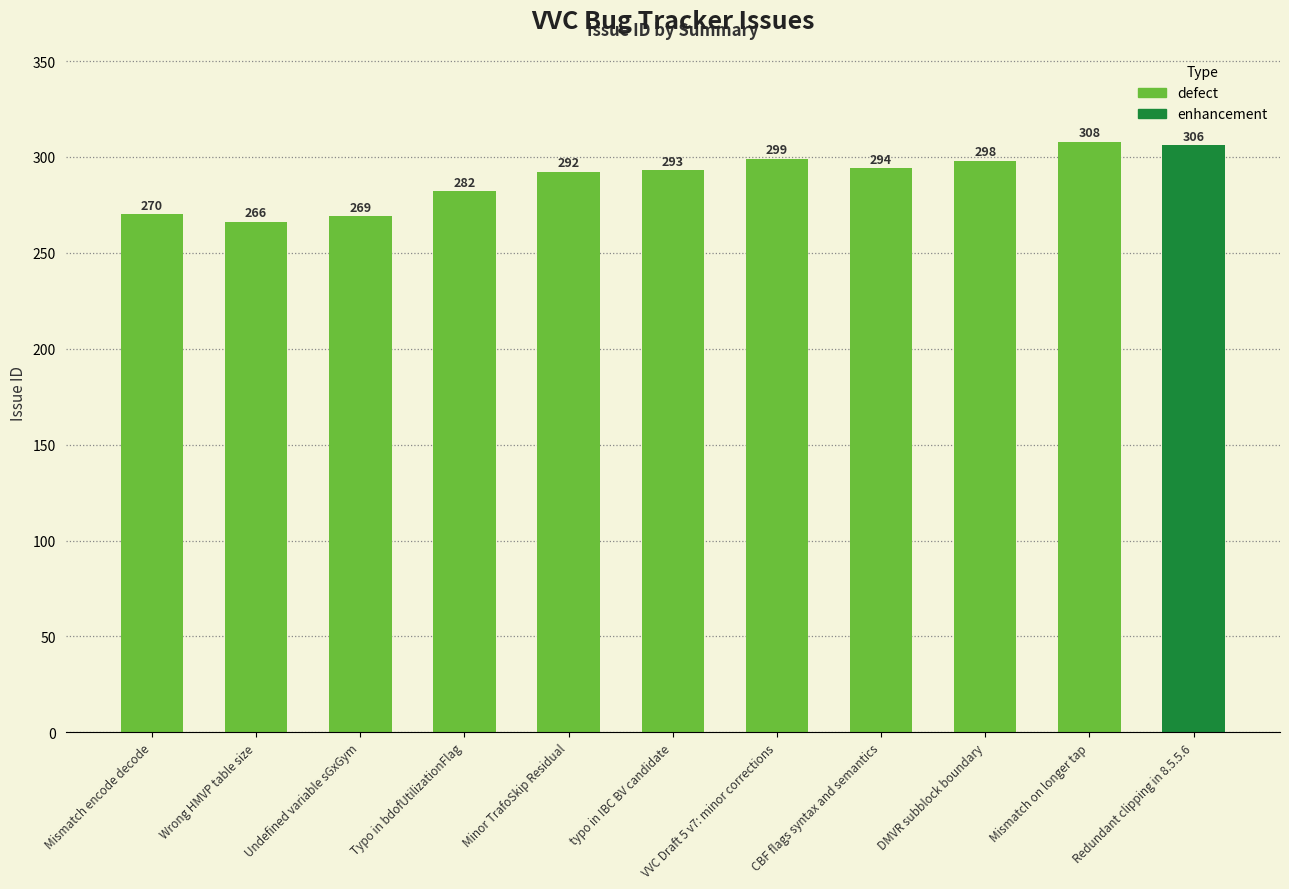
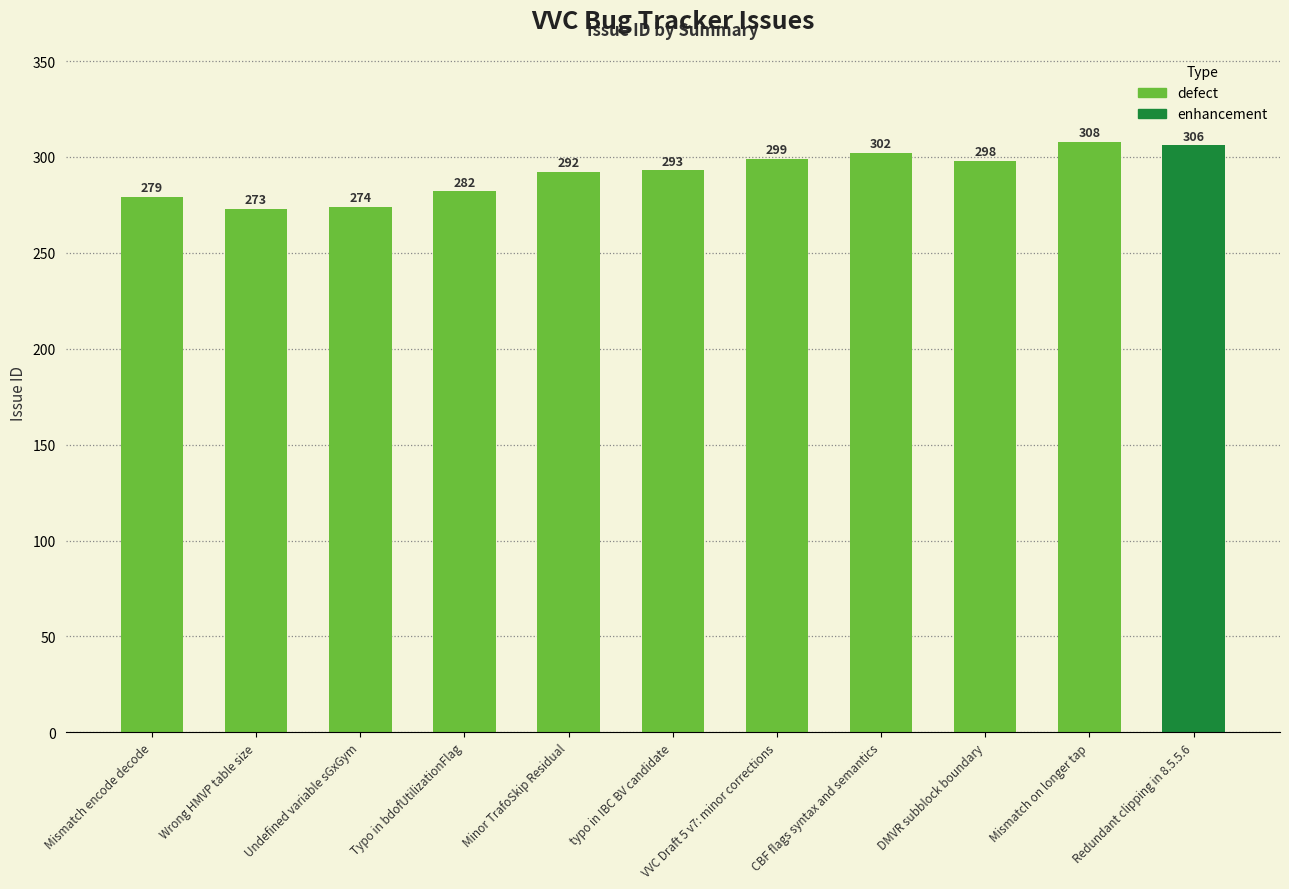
Mismatch encode decode: 270 -> 279
Wrong HMVP table size: 266 -> 273
Undefined variable sGxGym: 269 -> 274
CBF flags syntax and semantics: 294 -> 302
